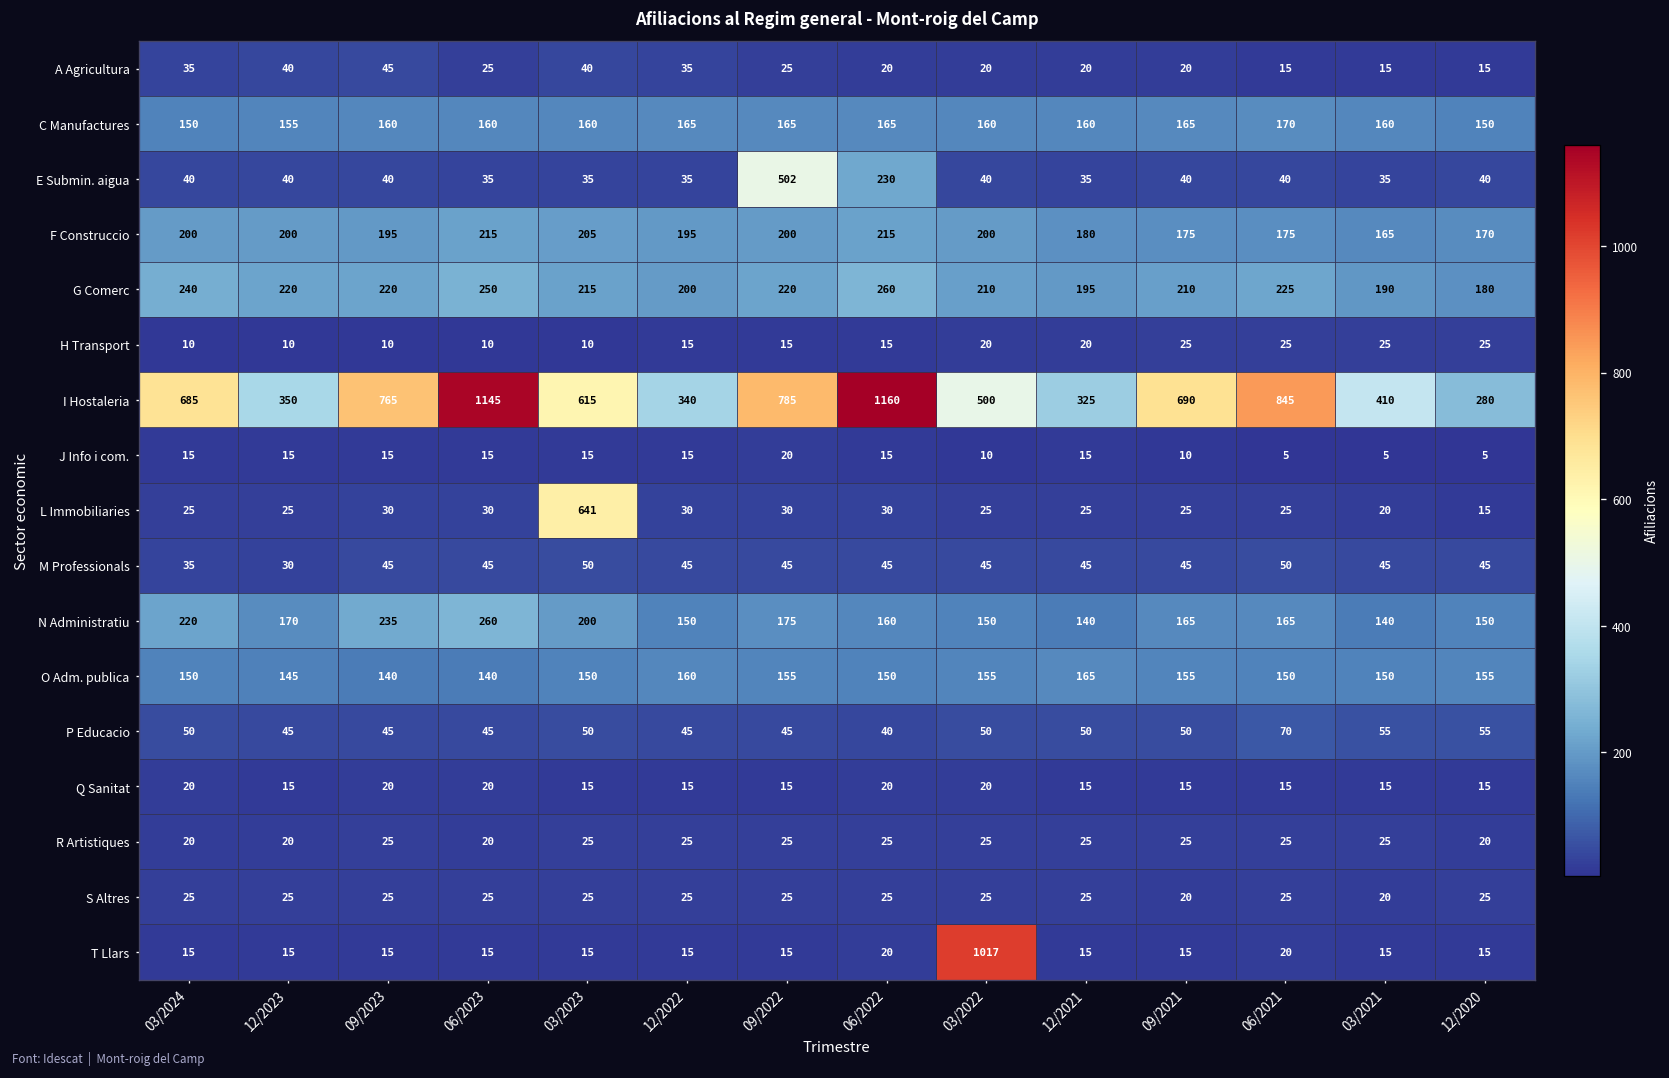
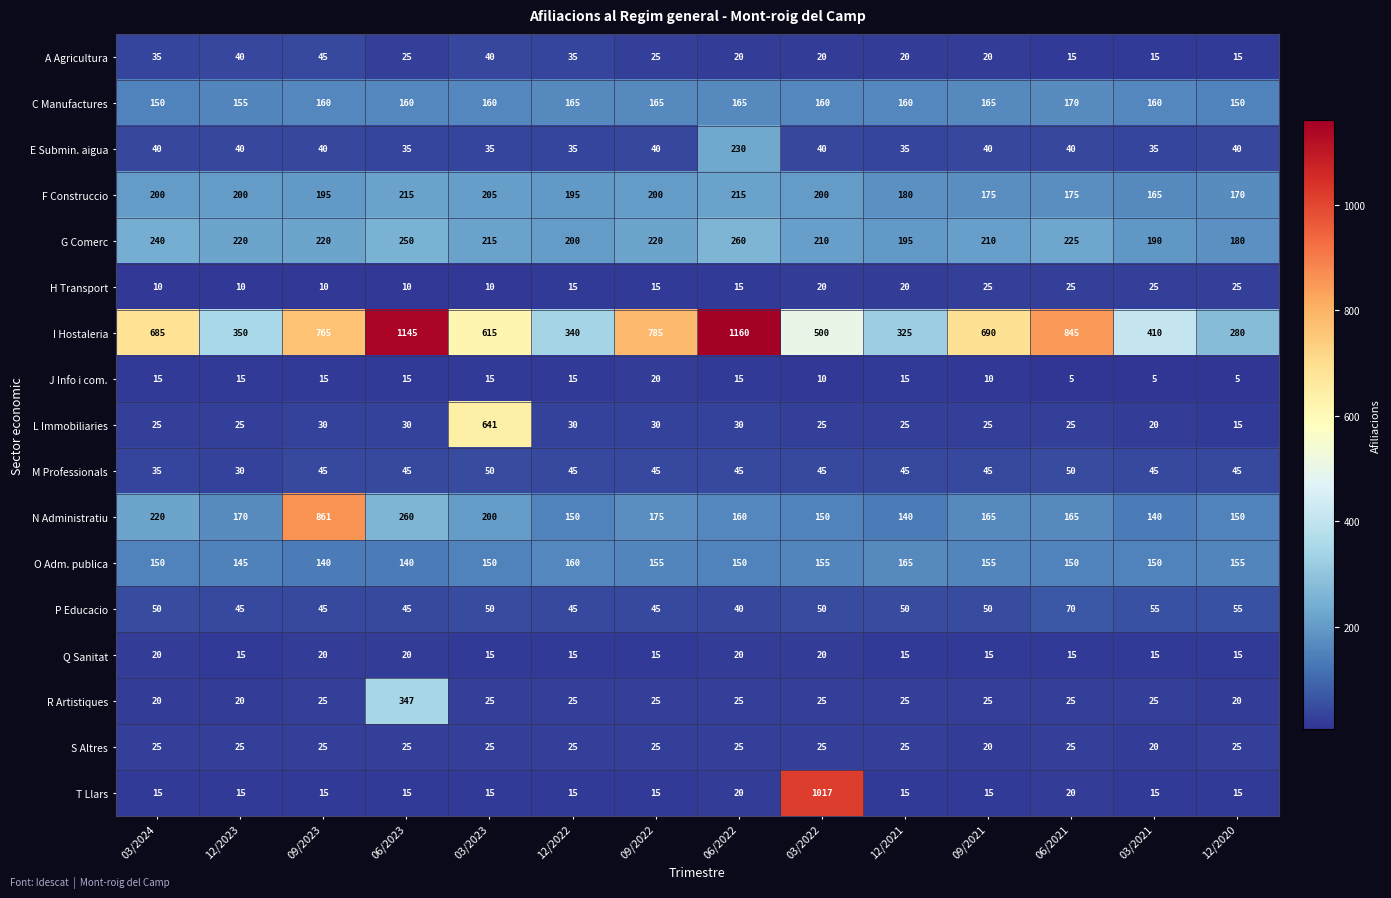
E Submin. aigua, 09/2022: 502 -> 40
N Administratiu, 09/2023: 235 -> 861
R Artistiques, 06/2023: 20 -> 347
